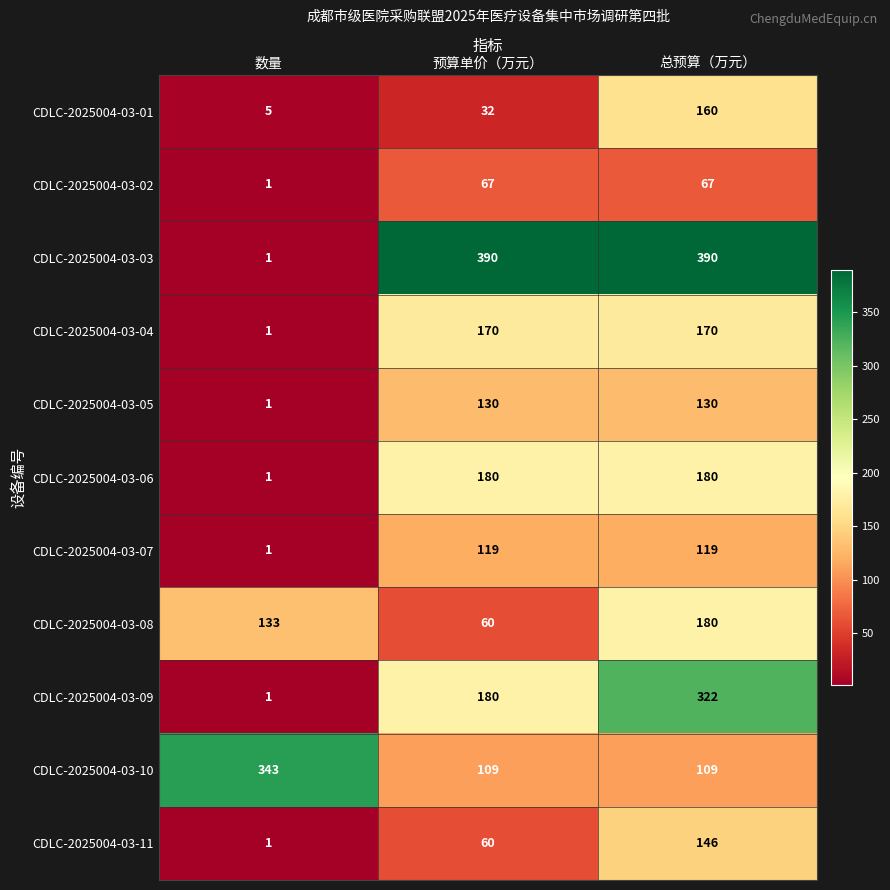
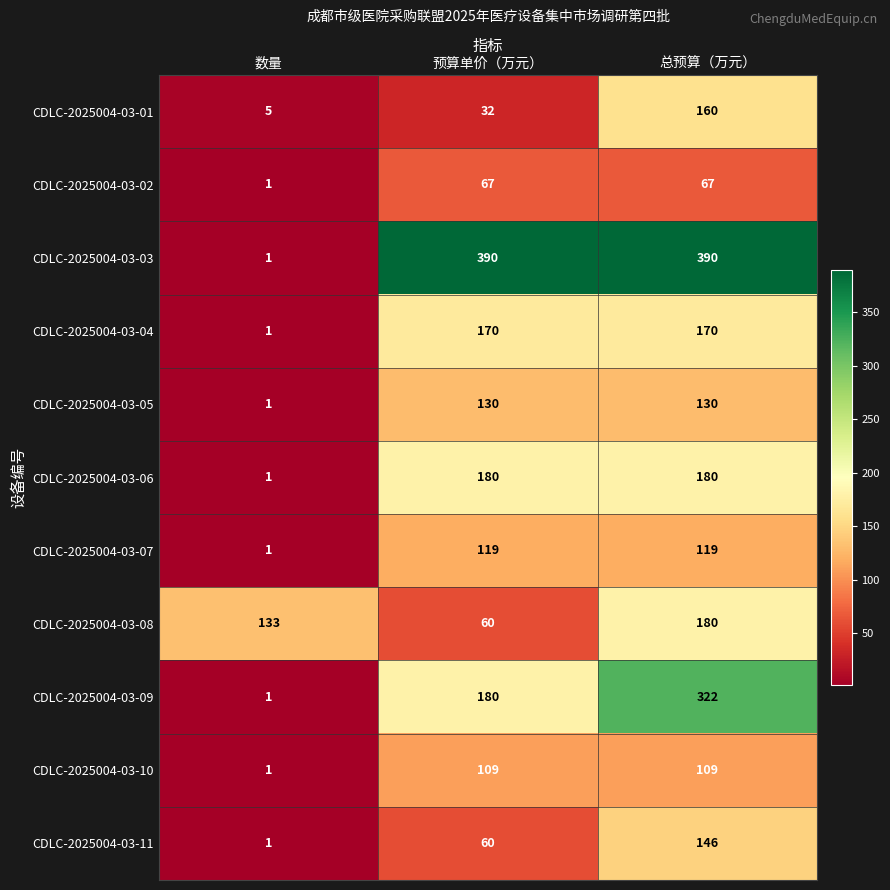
CDLC-2025004-03-10, 数量: 343 -> 1
